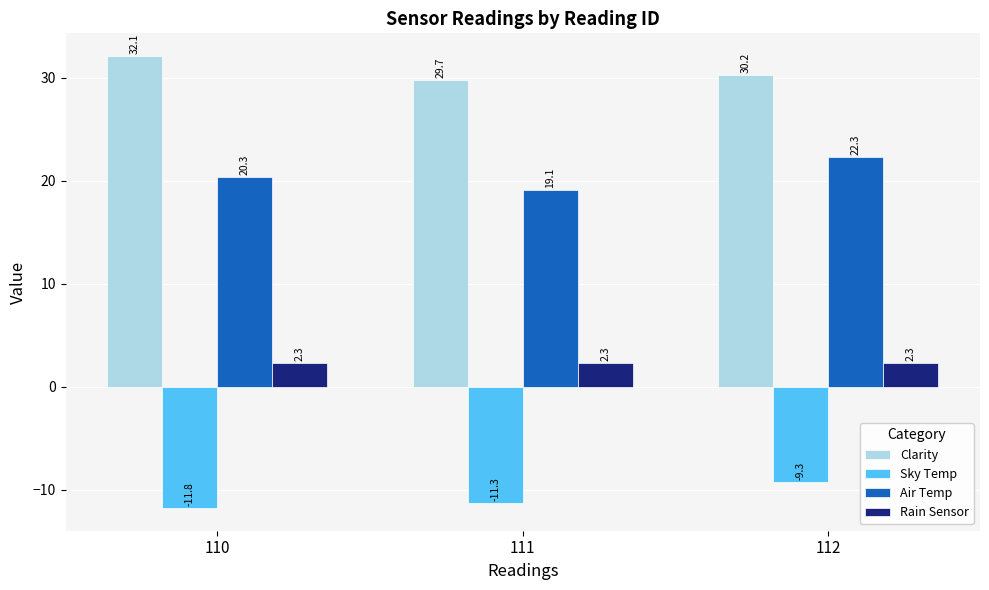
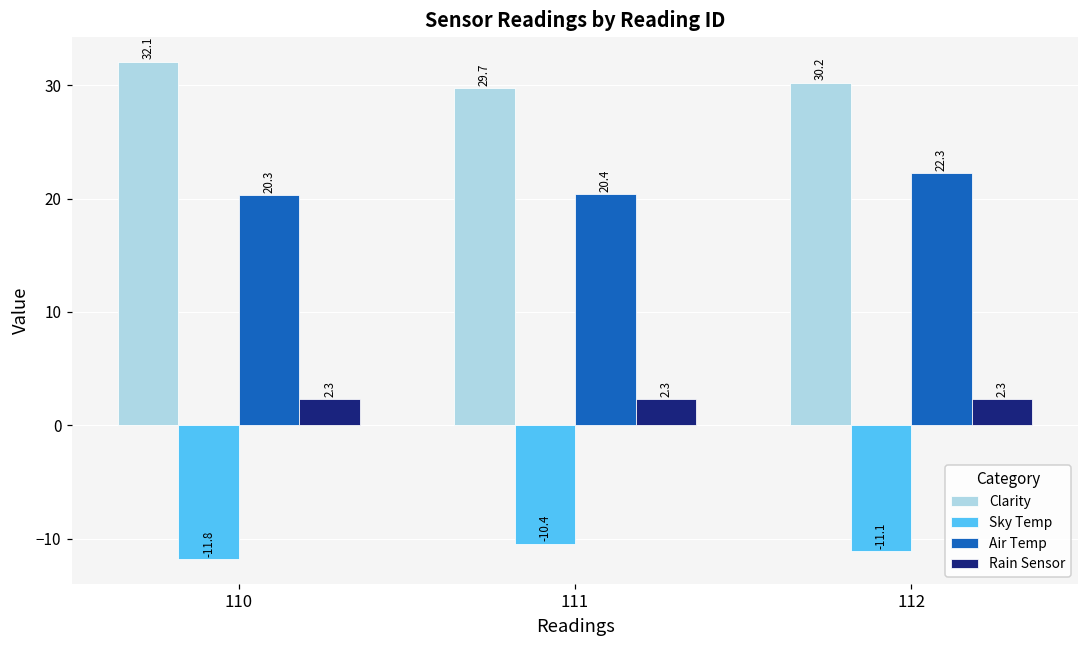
Sky Temp, 111: -11.3 -> -10.4
Air Temp, 111: 19.1 -> 20.4
Sky Temp, 112: -9.3 -> -11.1
